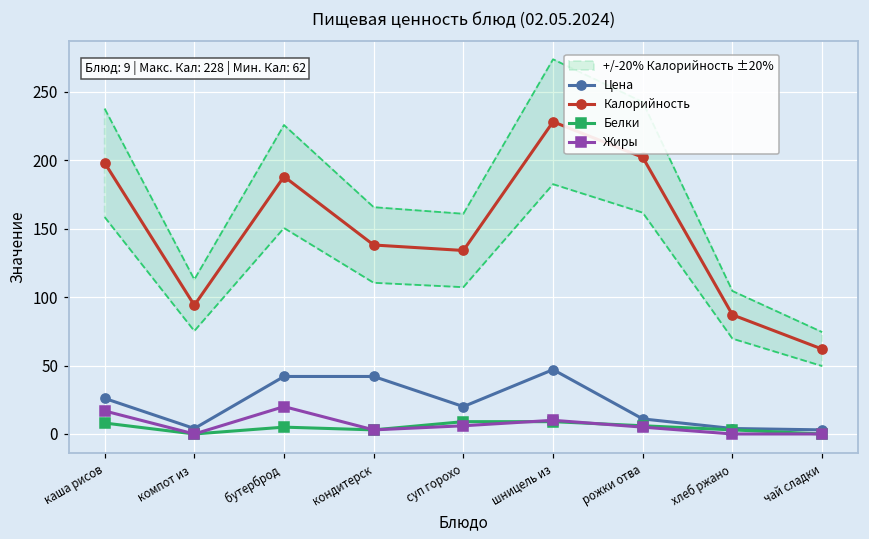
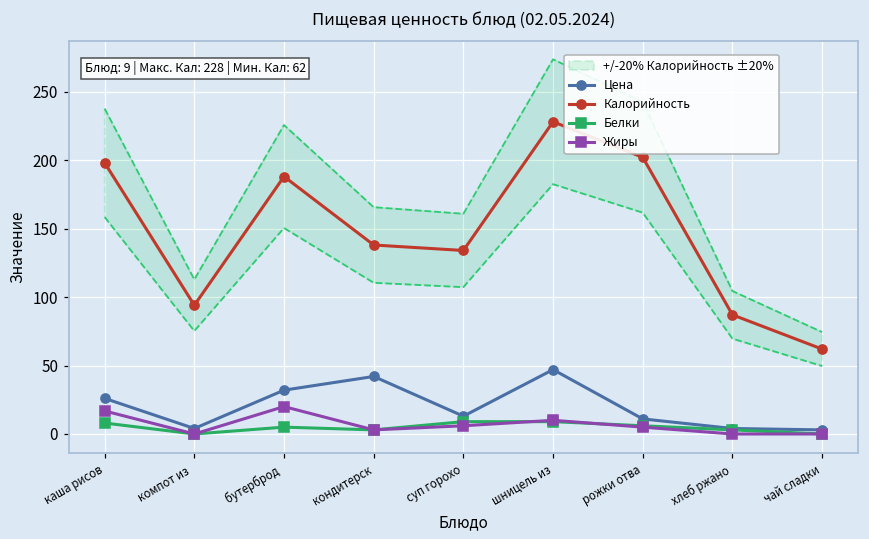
Цена, бутерброд: 42 -> 32
Цена, суп горохо: 20 -> 13
